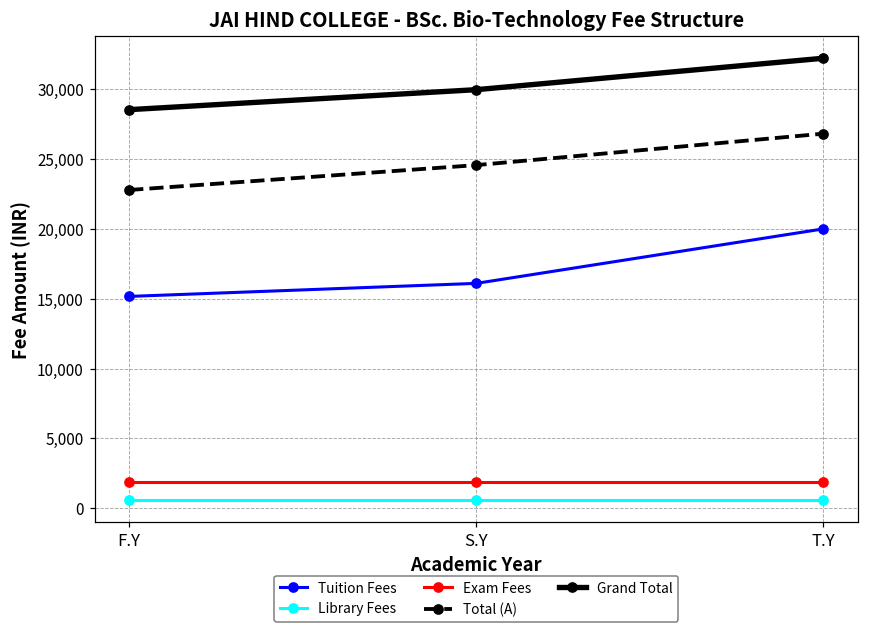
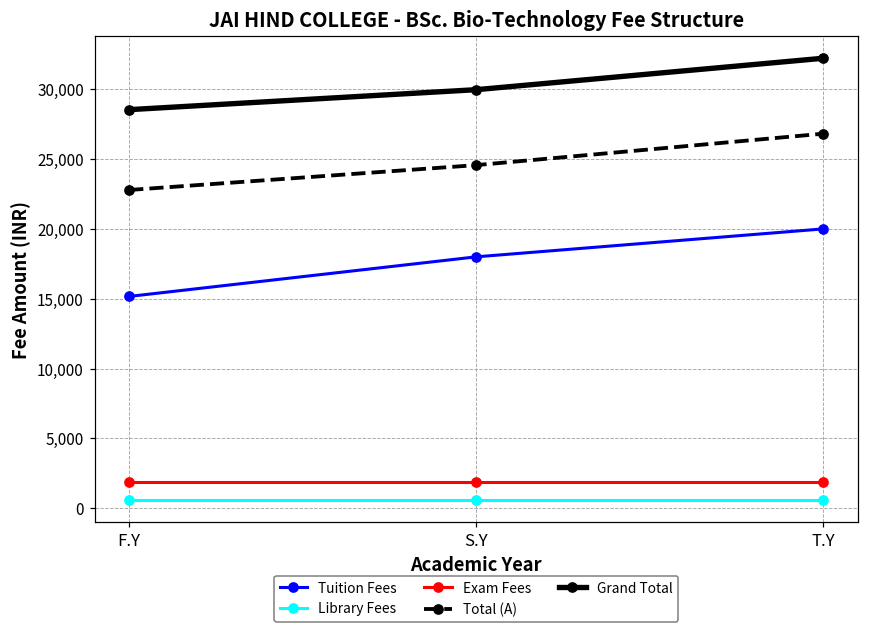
Tuition Fees, S.Y: 16,100 -> 18,000
